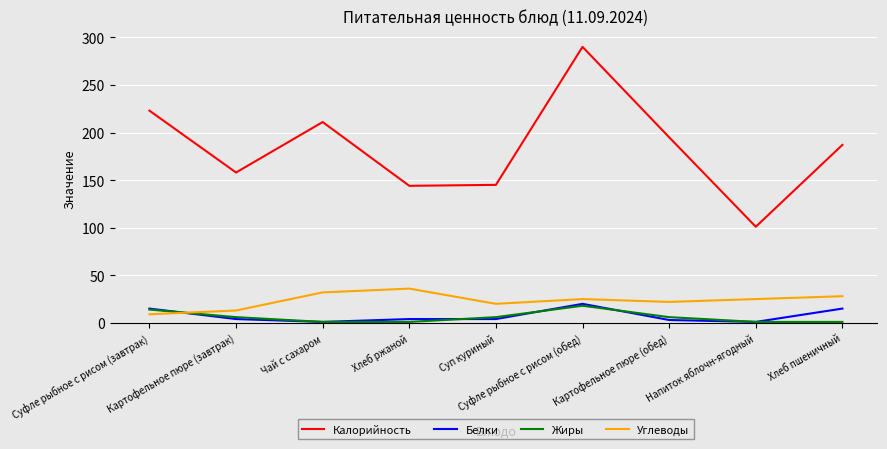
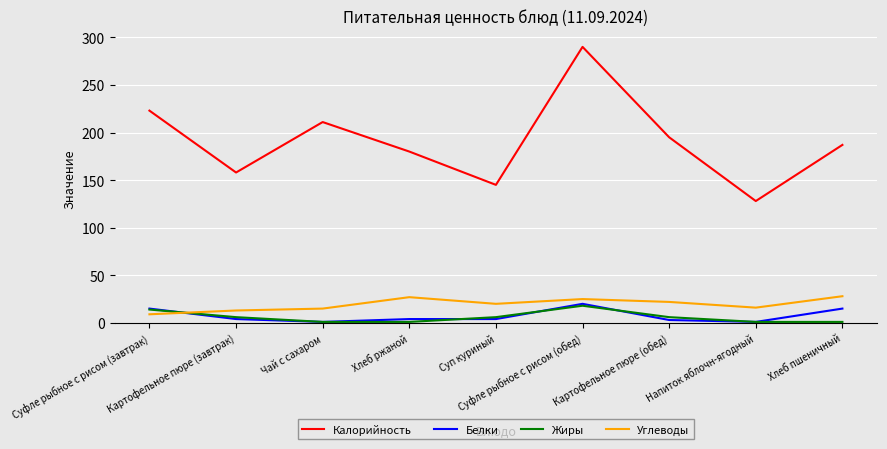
Углеводы, Чай с сахаром: 30 -> 20
Калорийность, Хлеб ржаной: 140 -> 180
Углеводы, Хлеб ржаной: 40 -> 30
Калорийность, Напиток яблочн-ягодный: 100 -> 130
Углеводы, Напиток яблочн-ягодный: 30 -> 20
